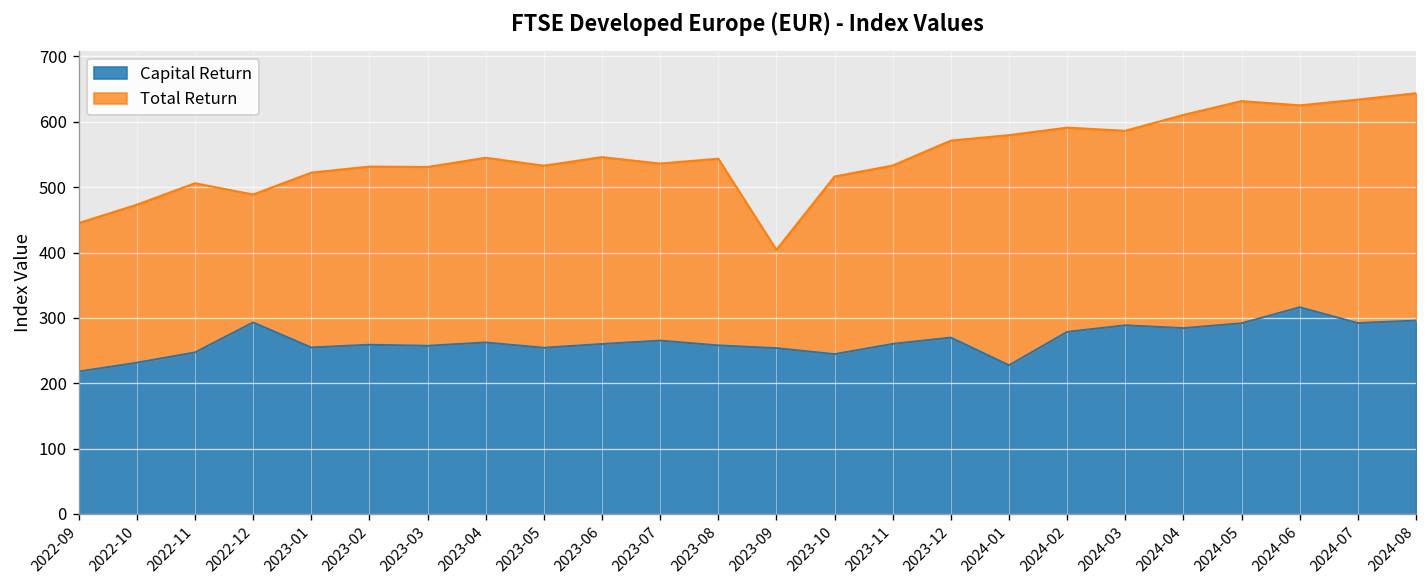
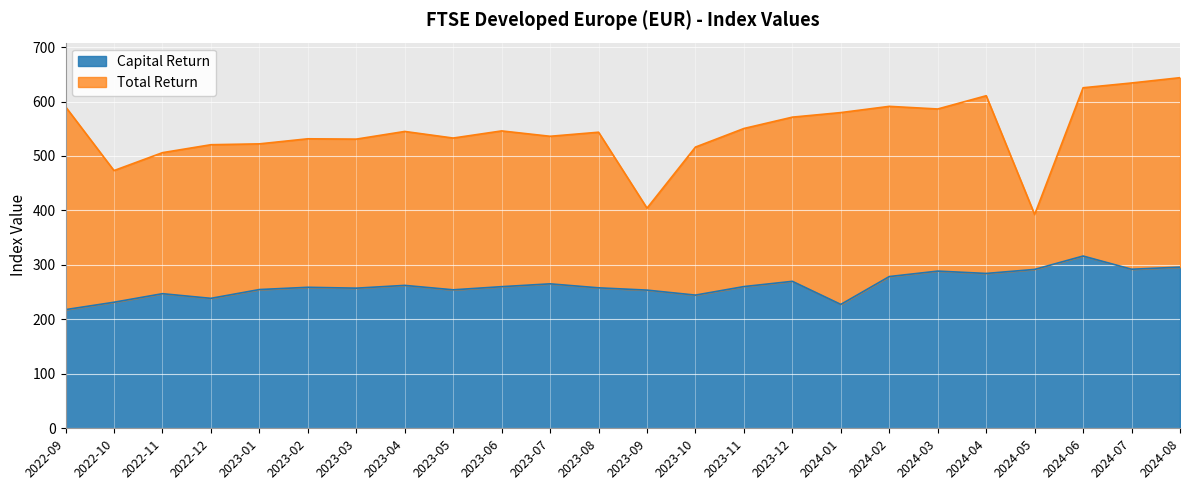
Total Return, 2022-09: 450 -> 590
Capital Return, 2022-12: 290 -> 240
Total Return, 2022-12: 490 -> 520
Total Return, 2023-11: 530 -> 550
Total Return, 2024-05: 630 -> 390
